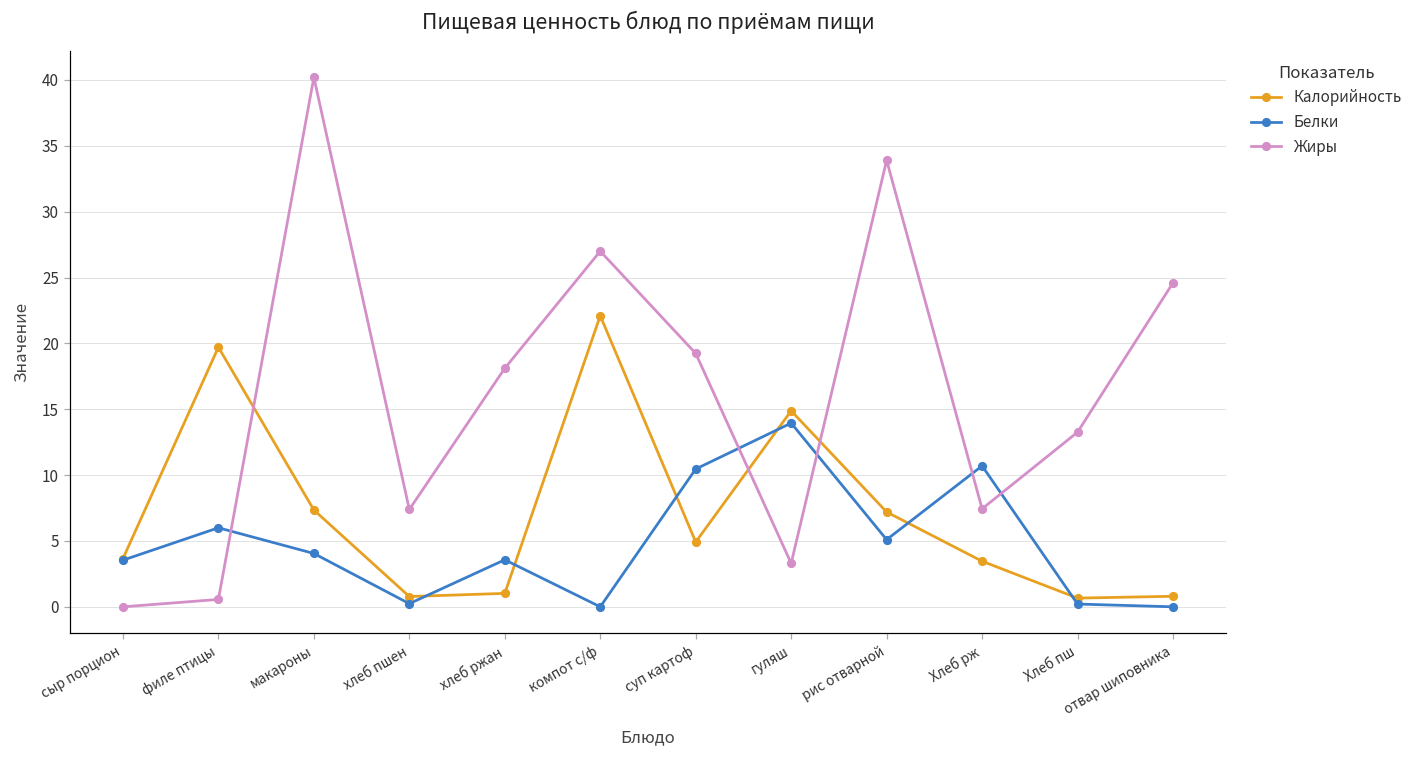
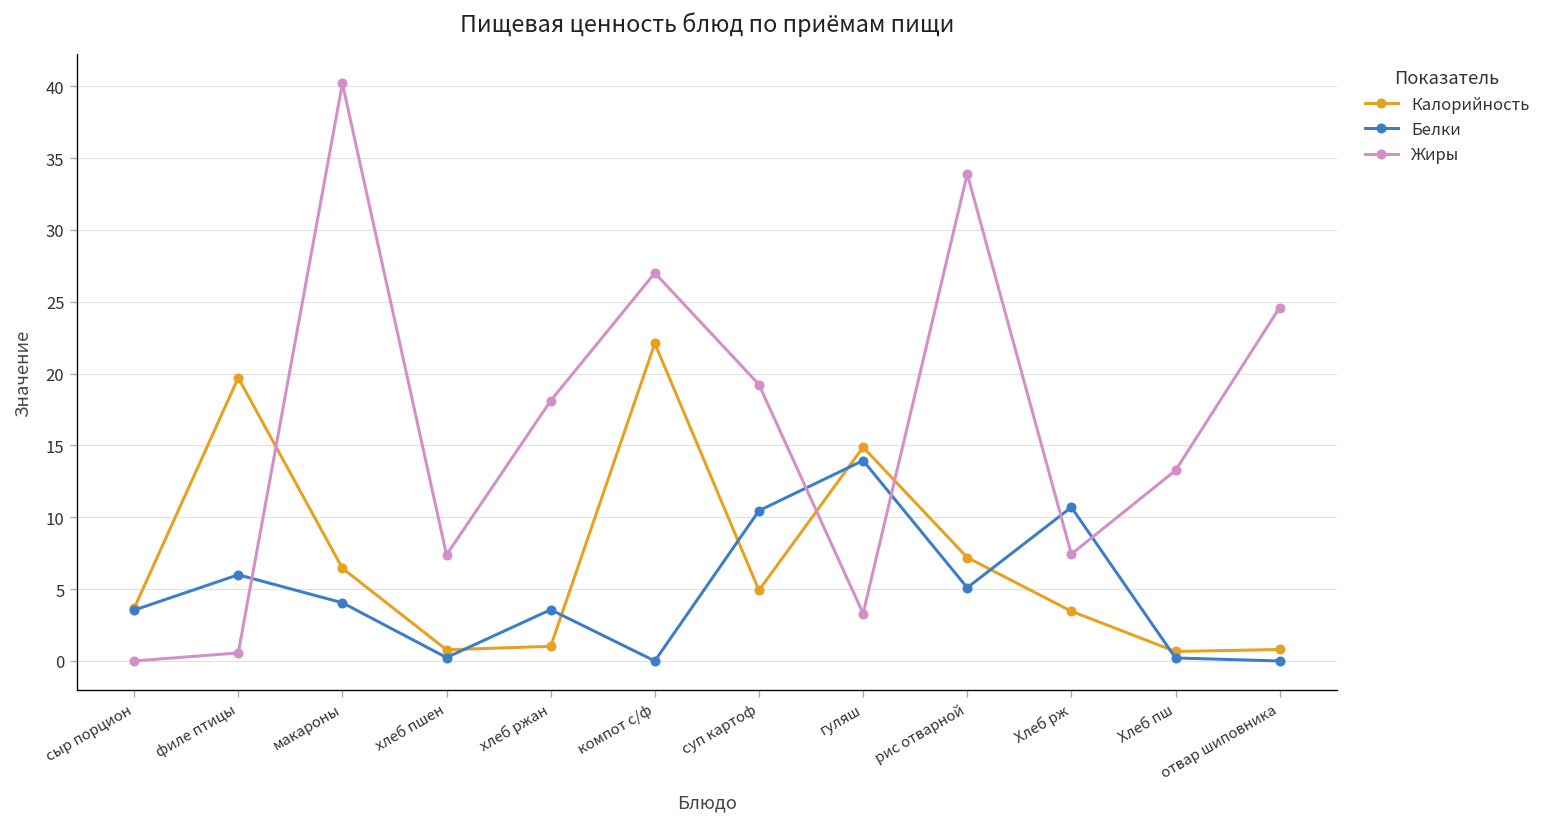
Калорийность, макароны: 7.4 -> 6.5
